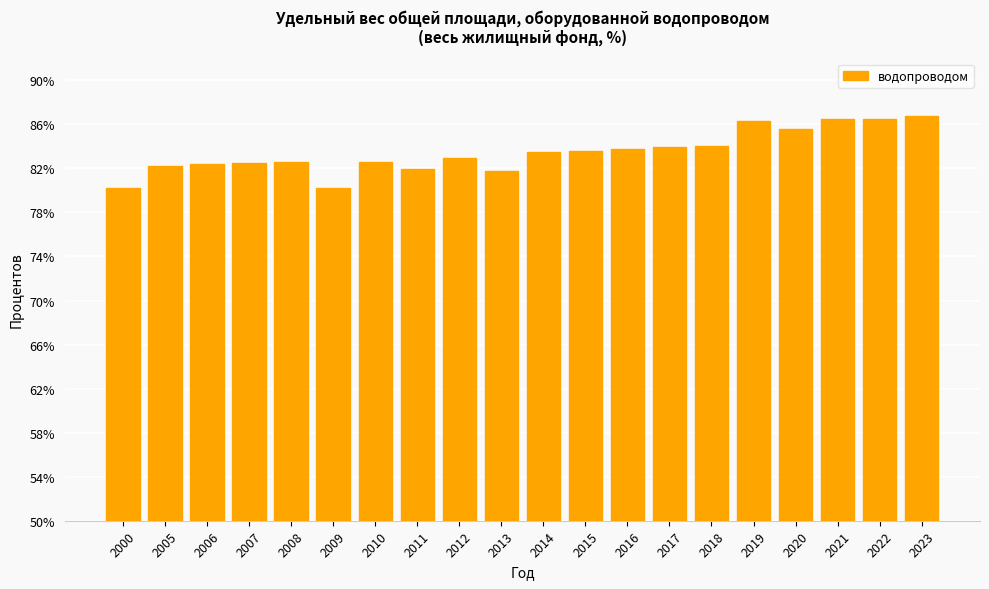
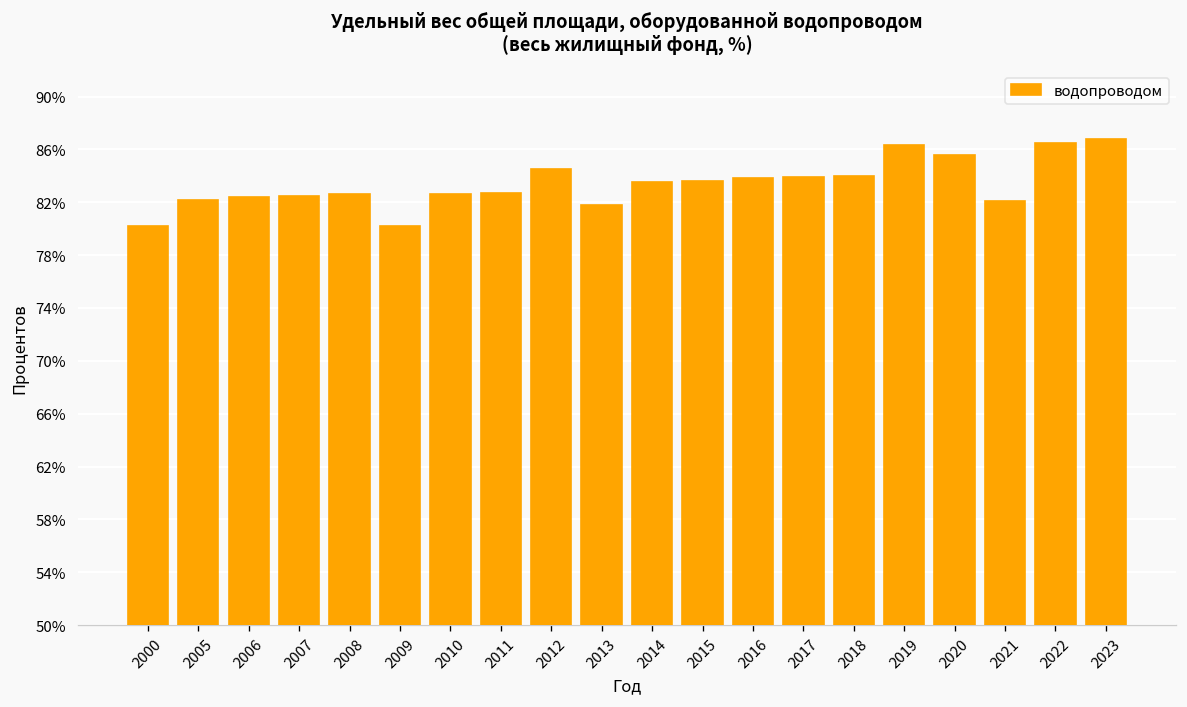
2011: 81.9% -> 82.7%
2012: 82.9% -> 84.5%
2021: 86.5% -> 82.1%
